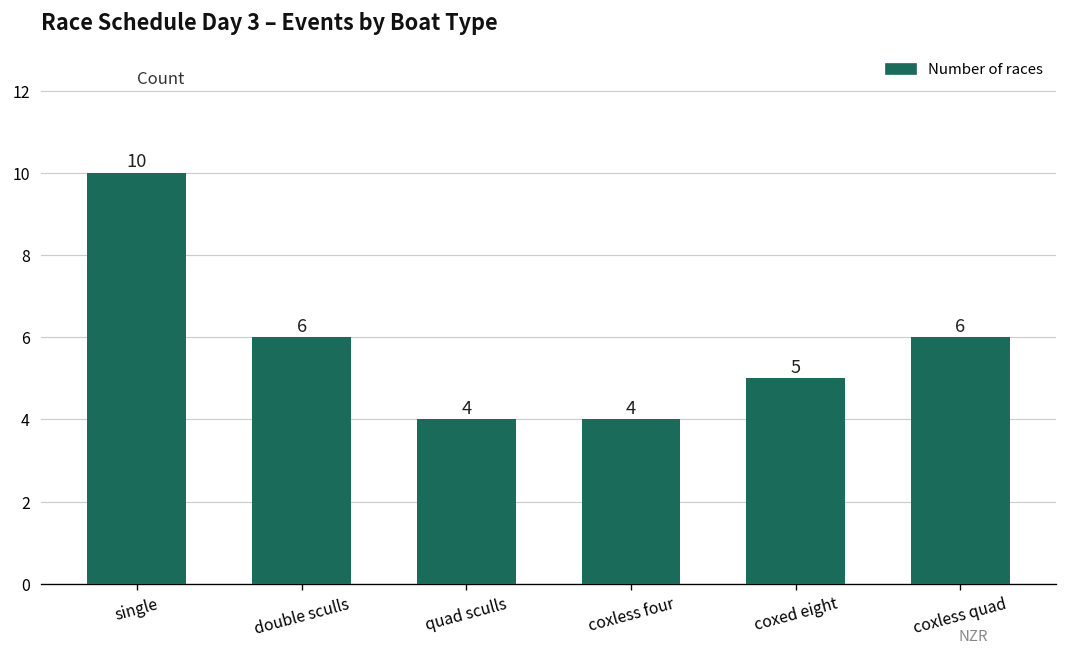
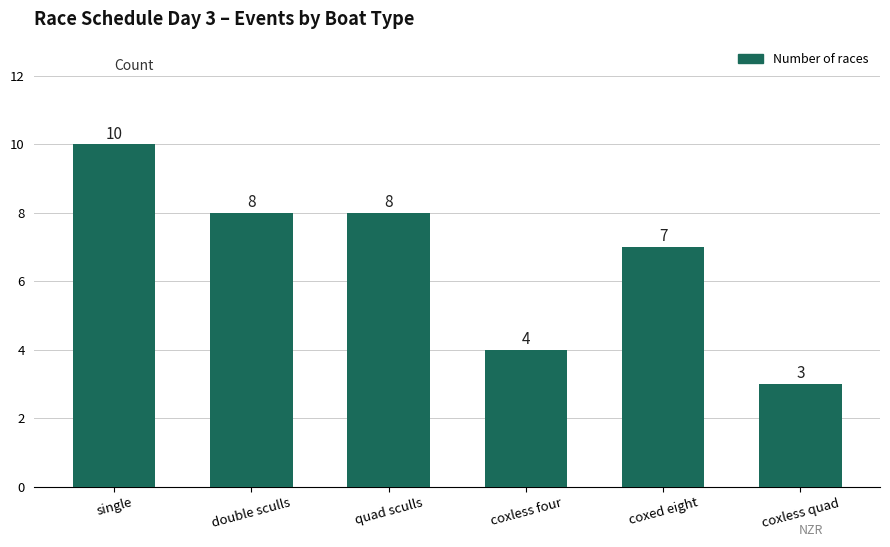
double sculls: 6 -> 8
quad sculls: 4 -> 8
coxed eight: 5 -> 7
coxless quad: 6 -> 3
